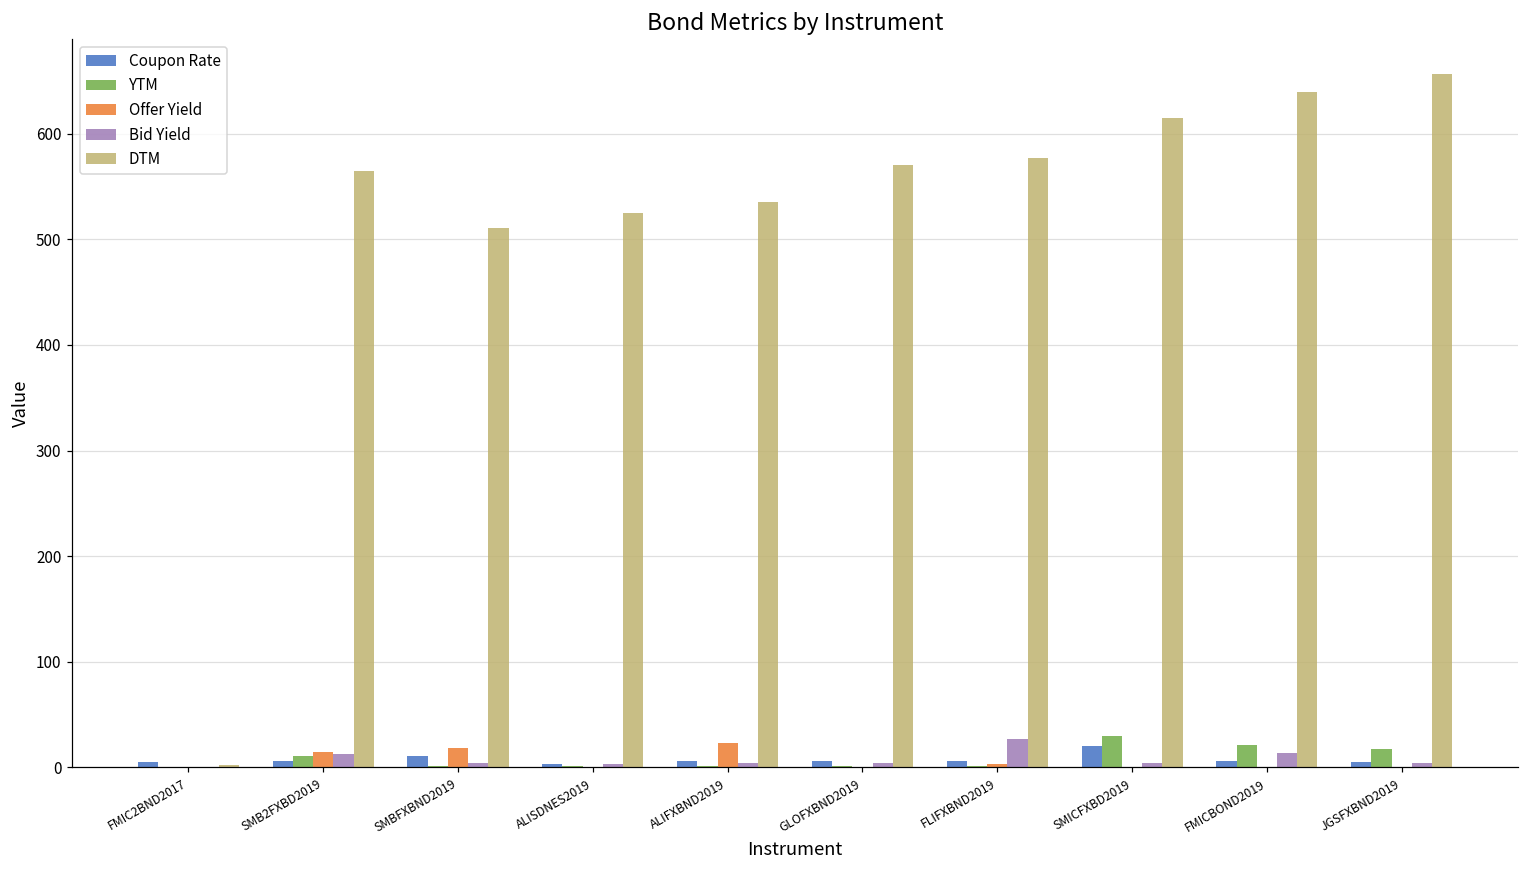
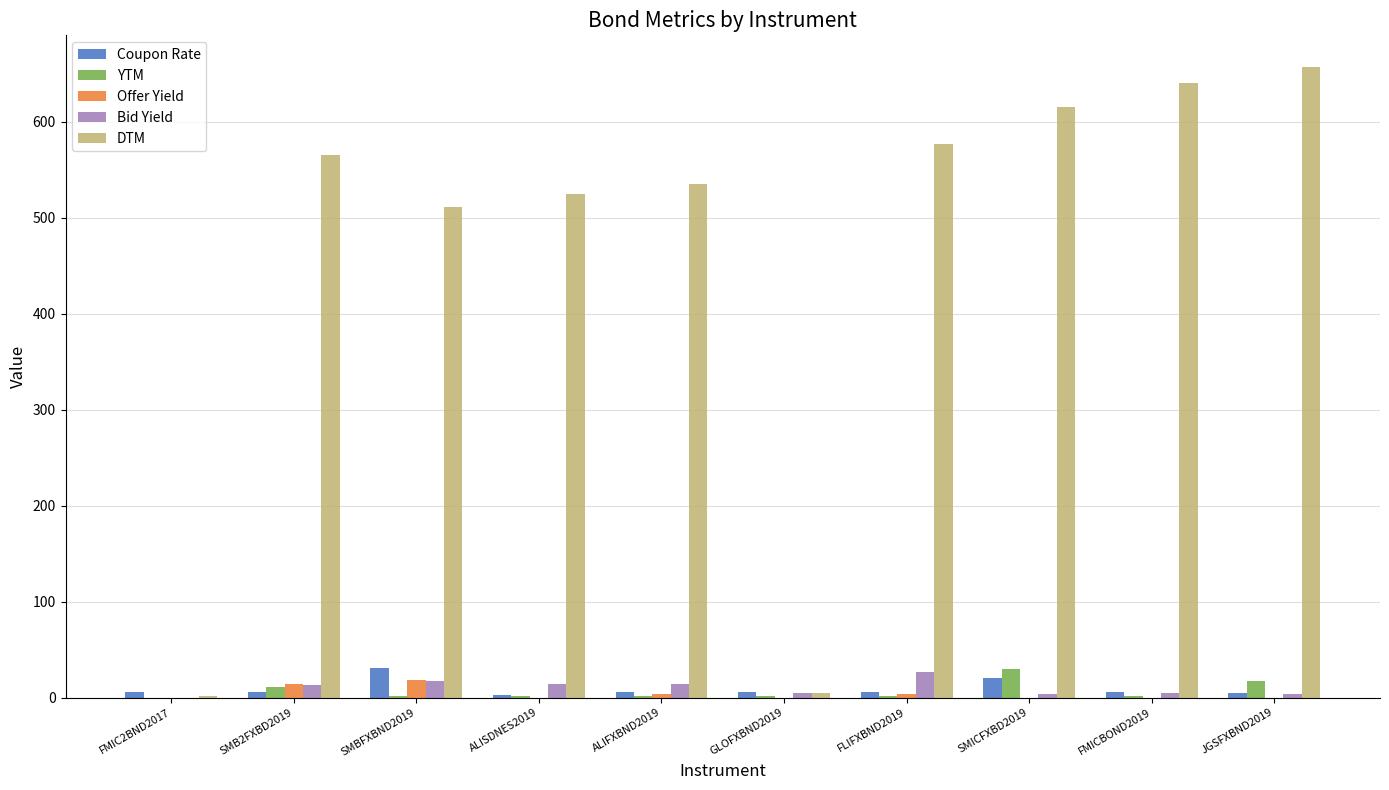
Coupon Rate, SMBFXBND2019: 10 -> 30
Bid Yield, SMBFXBND2019: 0 -> 20
Bid Yield, ALISDNES2019: 0 -> 10
Offer Yield, ALIFXBND2019: 20 -> 0
Bid Yield, ALIFXBND2019: 0 -> 10
DTM, GLOFXBND2019: 570 -> 10
YTM, FMICBOND2019: 20 -> 0
Bid Yield, FMICBOND2019: 10 -> 0
